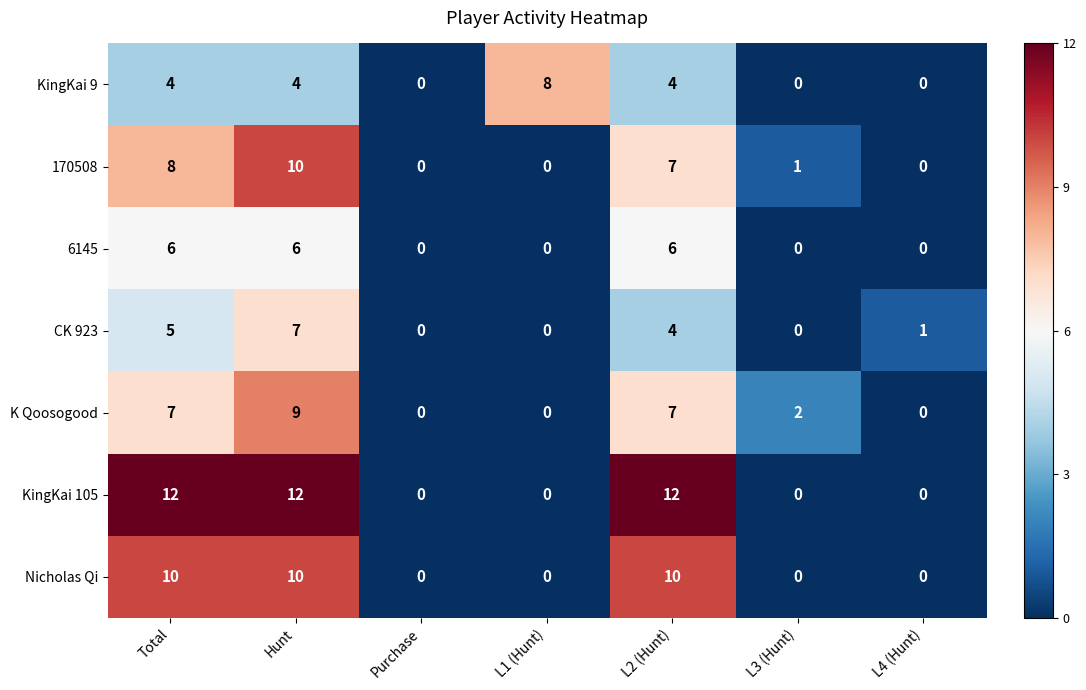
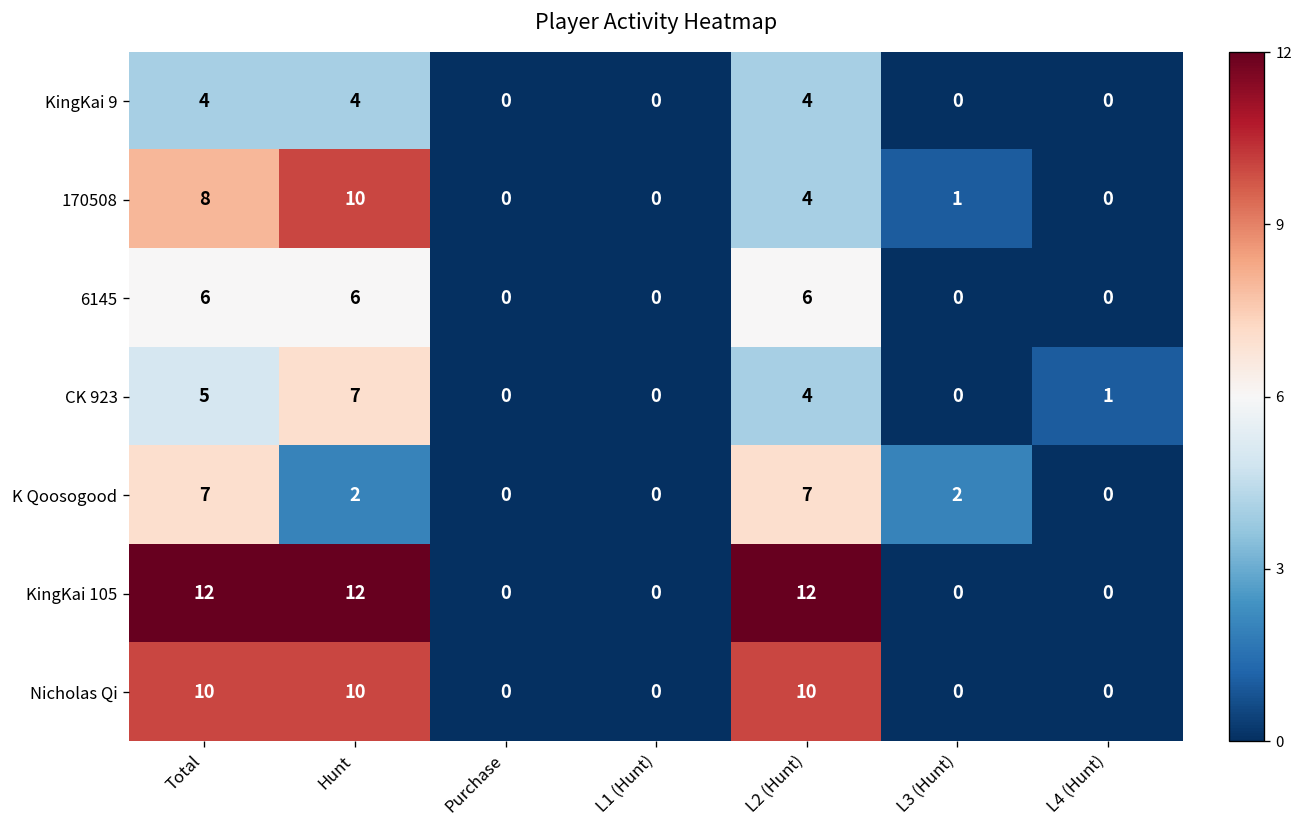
KingKai 9, L1 (Hunt): 8 -> 0
170508, L2 (Hunt): 7 -> 4
K Qoosogood, Hunt: 9 -> 2
